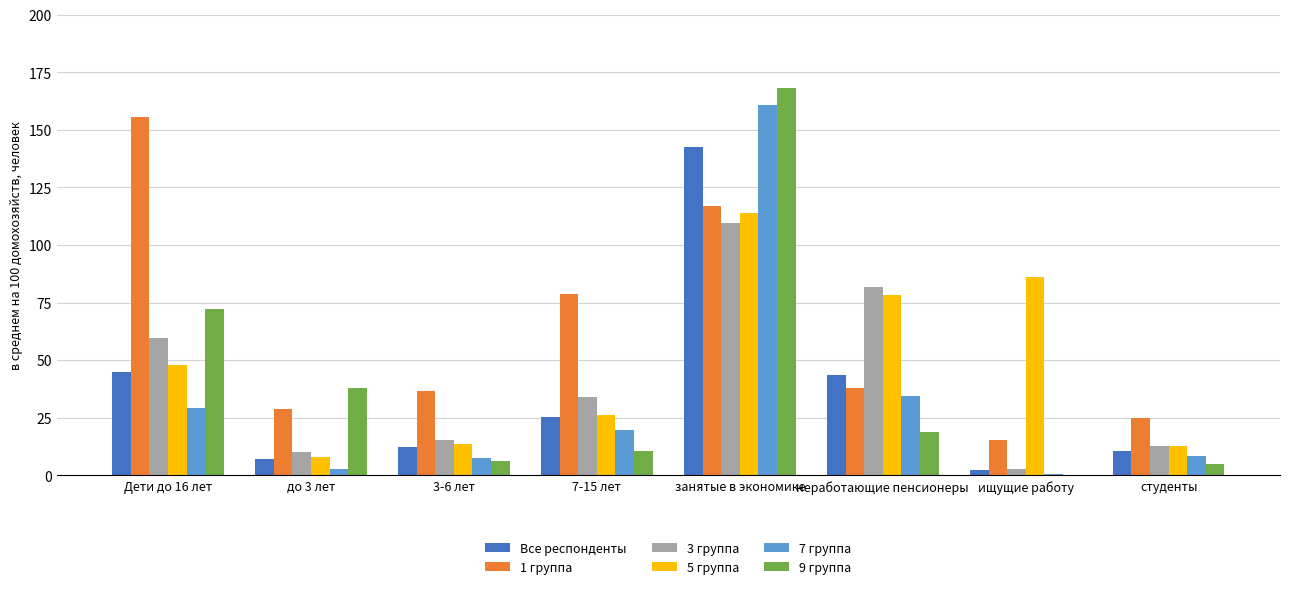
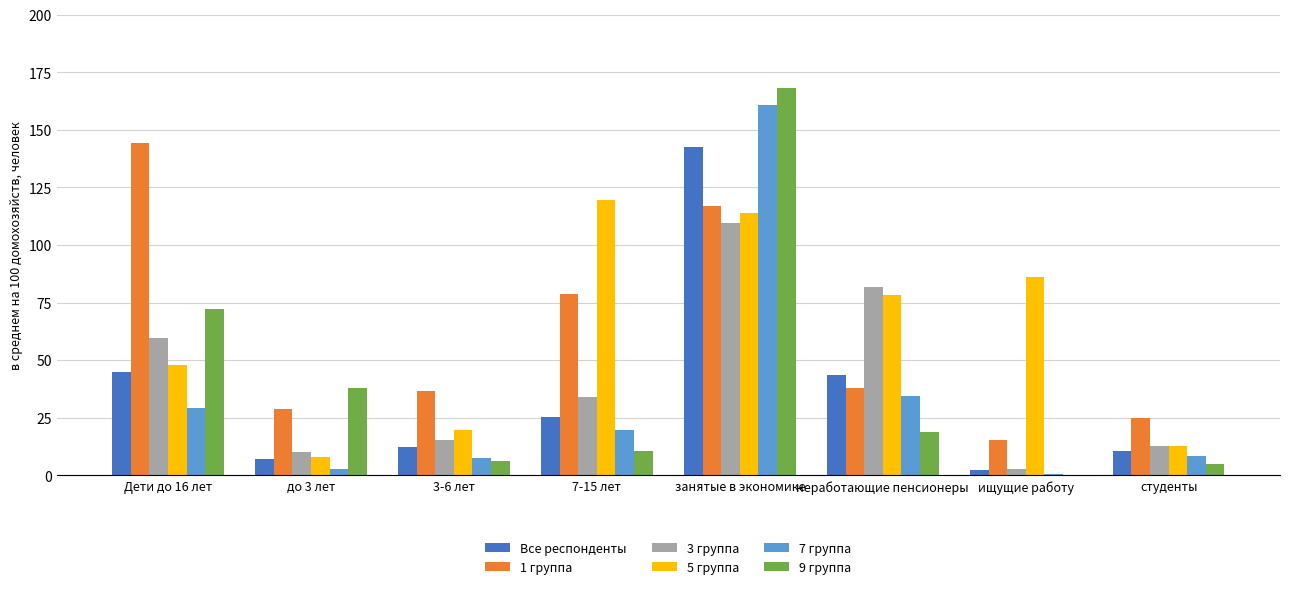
1 группа, Дети до 16 лет: 156 -> 144
5 группа, 3-6 лет: 14 -> 20
5 группа, 7-15 лет: 26 -> 120
